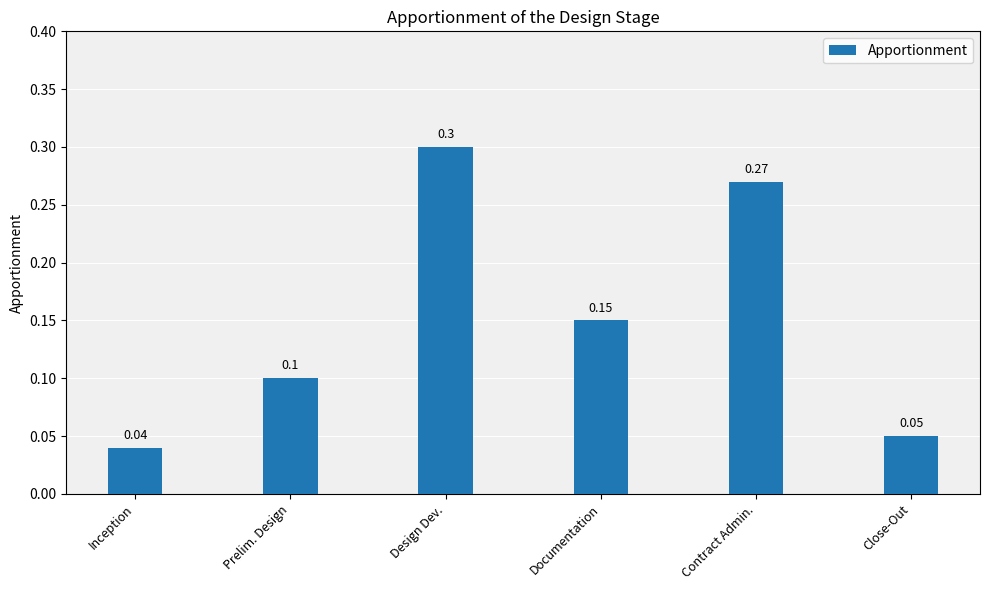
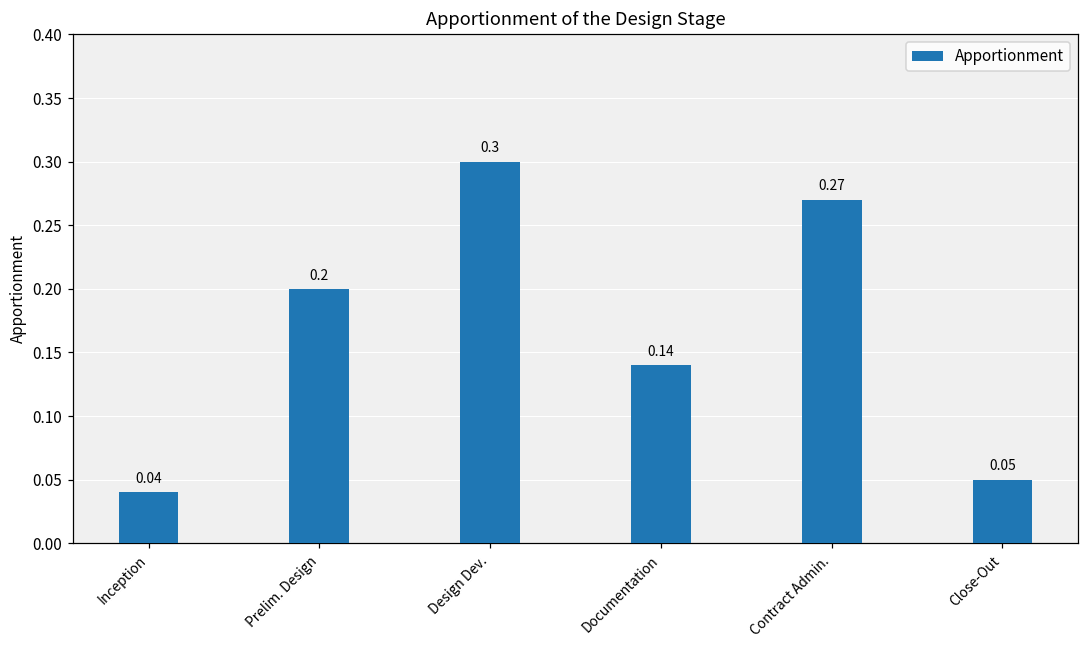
Prelim. Design: 0.1 -> 0.2
Documentation: 0.15 -> 0.14
